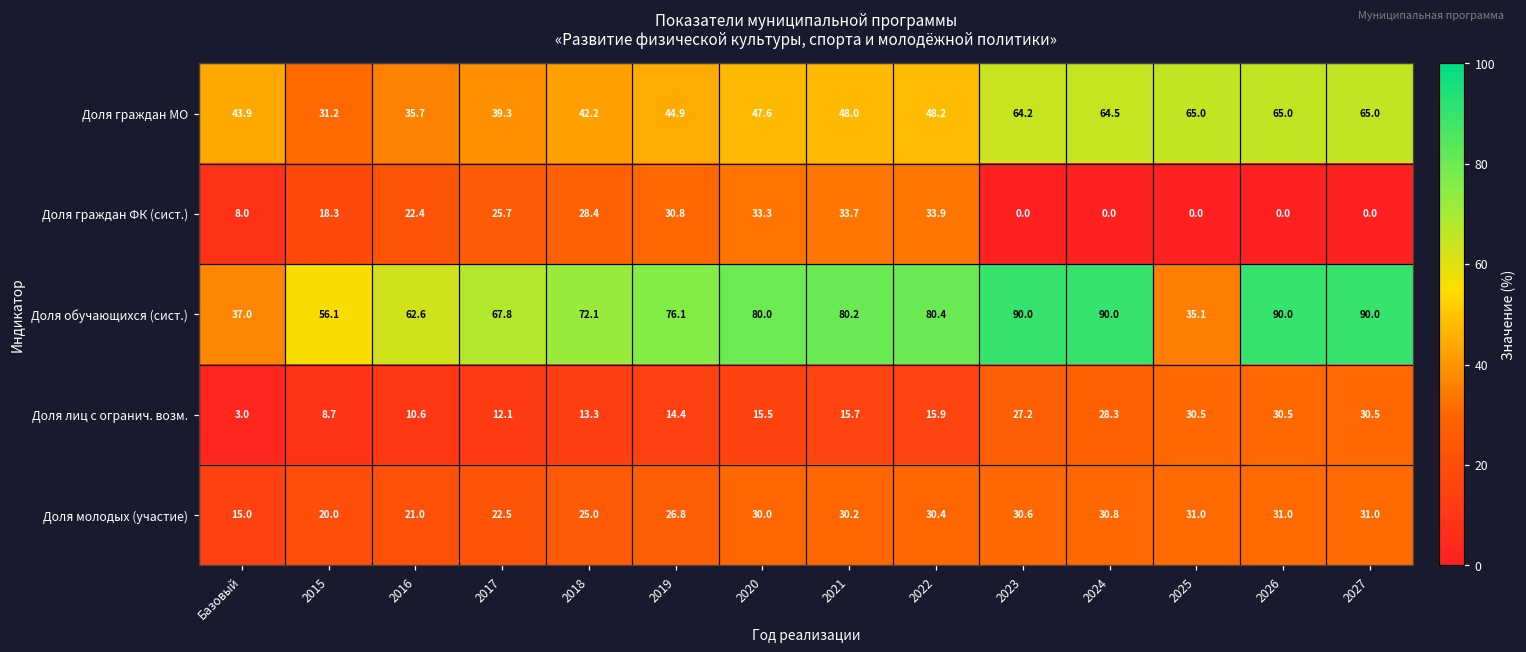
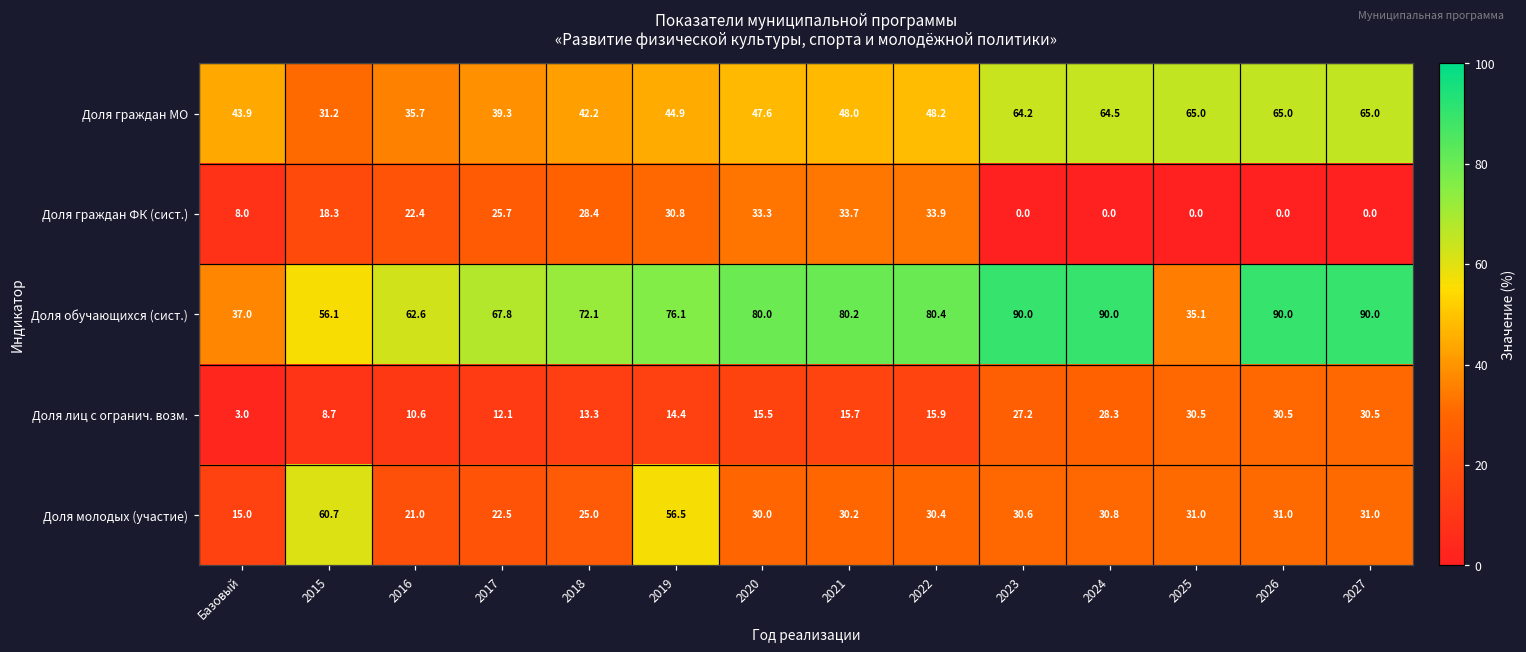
Доля молодых (участие), 2015: 20.0 -> 60.7
Доля молодых (участие), 2019: 26.8 -> 56.5
